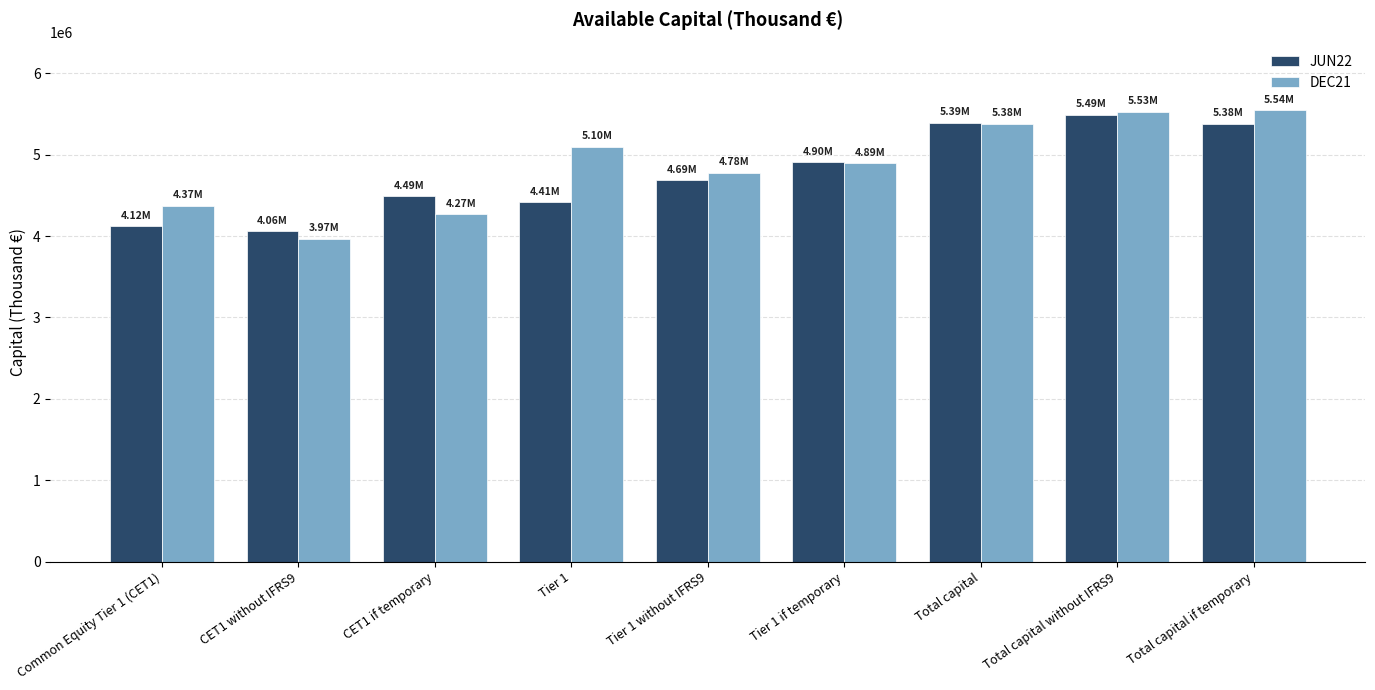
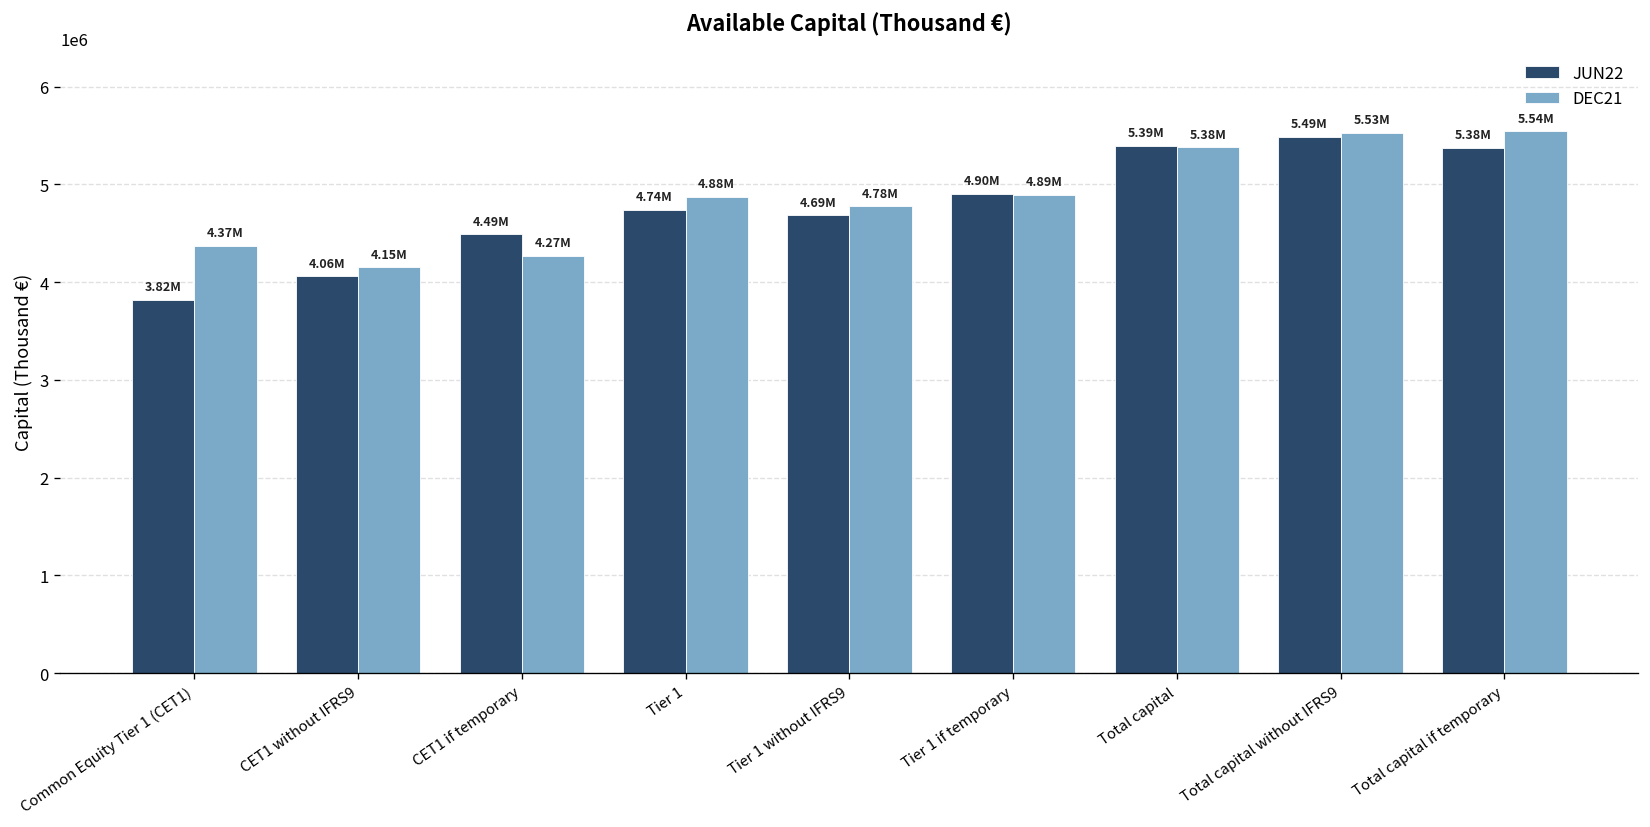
JUN22, Common Equity Tier 1 (CET1): 4.12M -> 3.82M
DEC21, CET1 without IFRS9: 3.97M -> 4.15M
JUN22, Tier 1: 4.41M -> 4.74M
DEC21, Tier 1: 5.10M -> 4.88M
